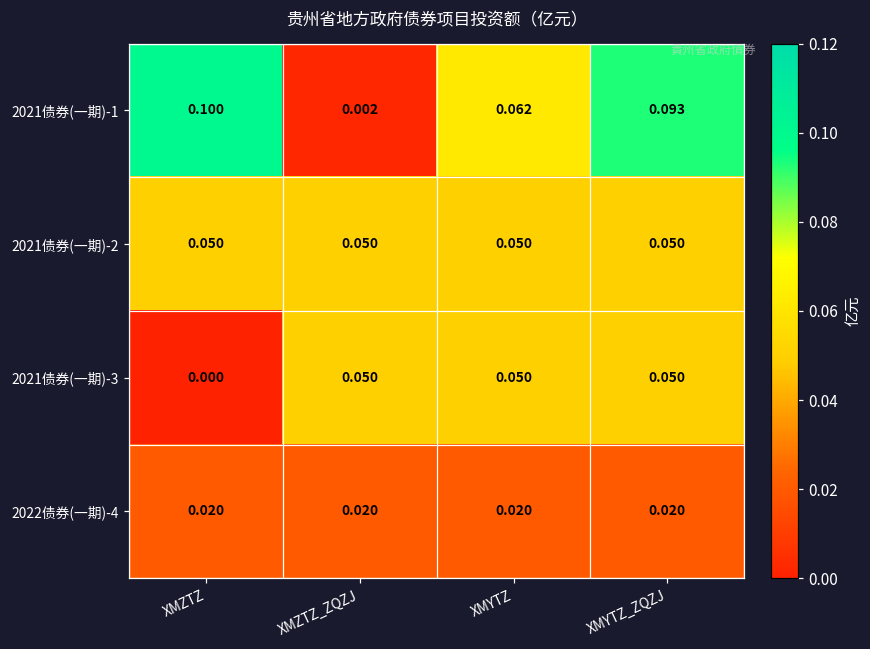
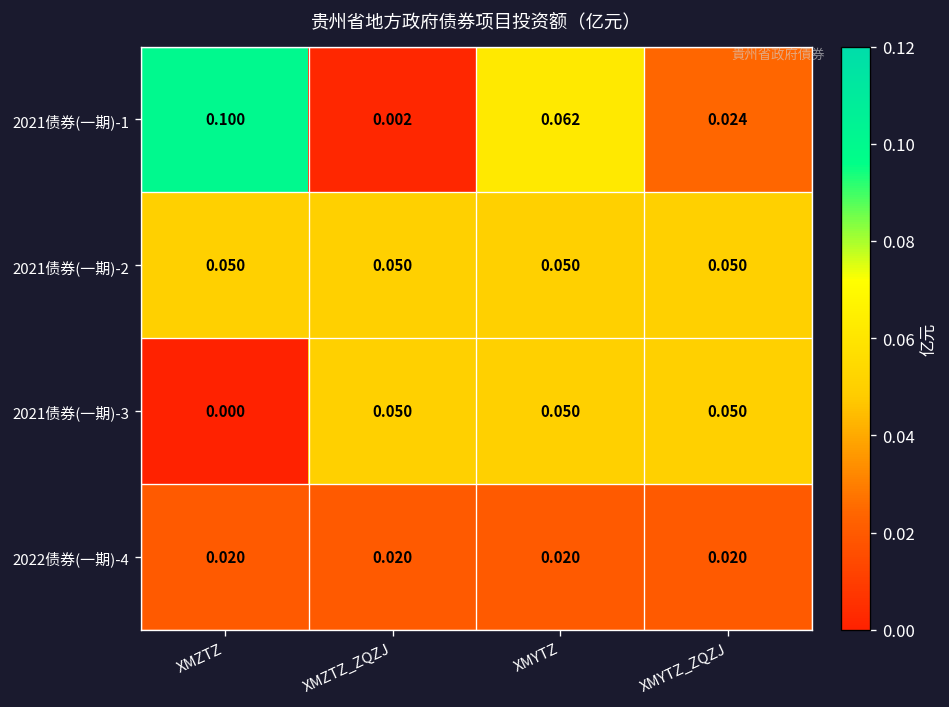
2021债券(一期)-1, XMYTZ_ZQZJ: 0.093 -> 0.024
